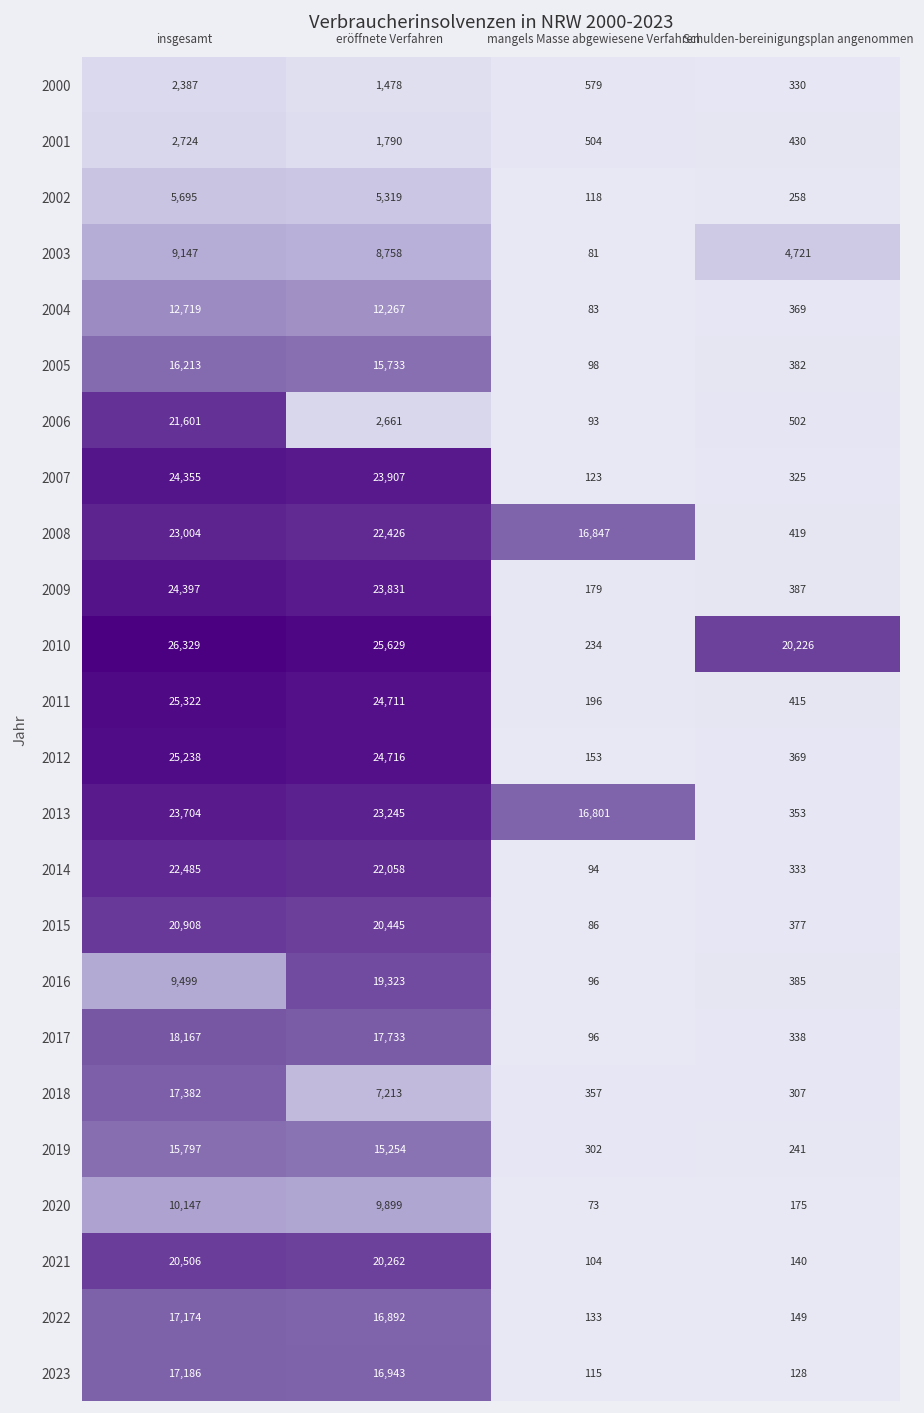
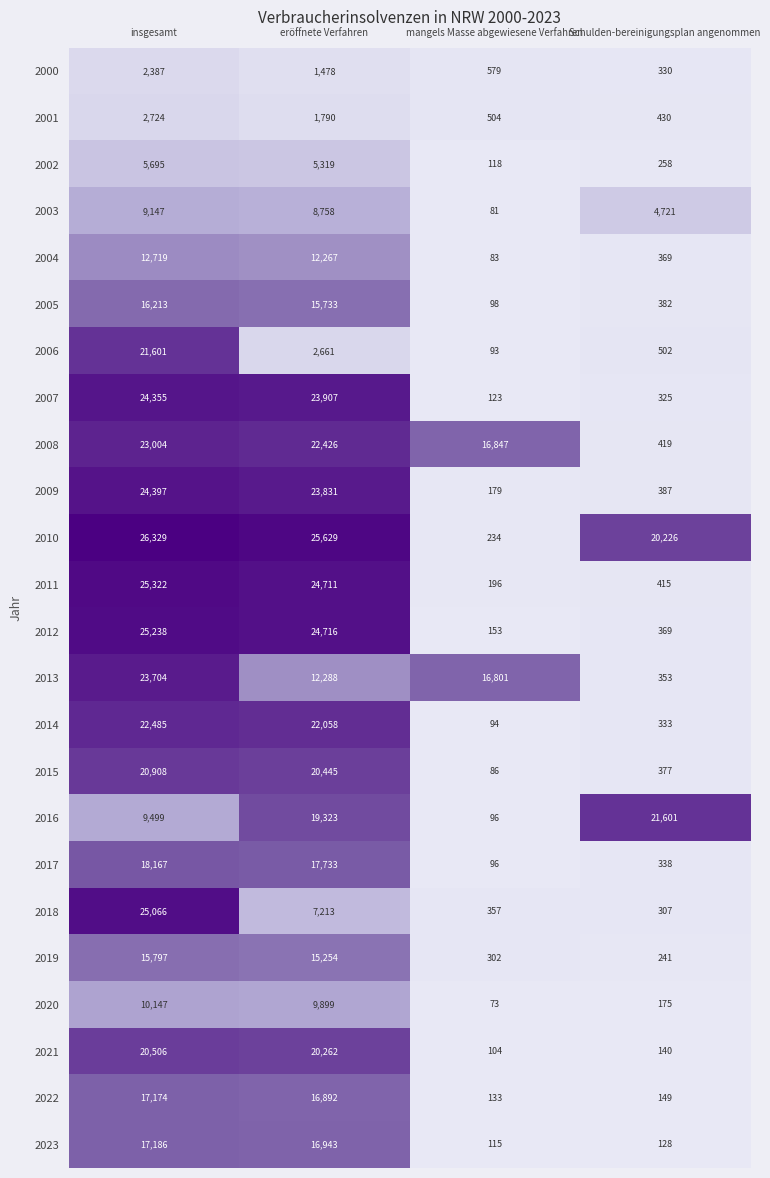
2013, eröffnete Verfahren: 23,245 -> 12,288
2016, Schulden-bereinigungsplan angenommen: 385 -> 21,601
2018, insgesamt: 17,382 -> 25,066
